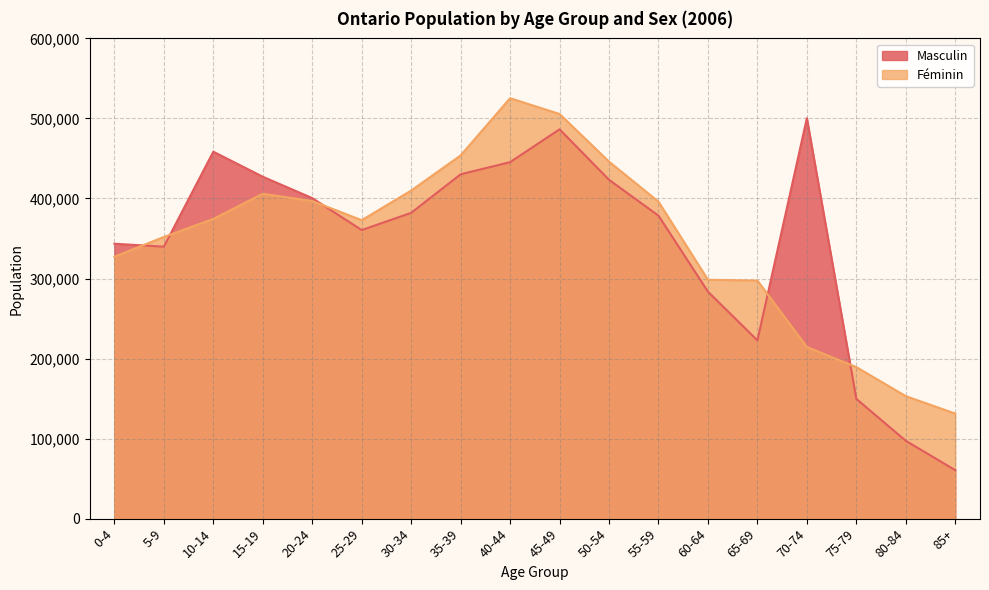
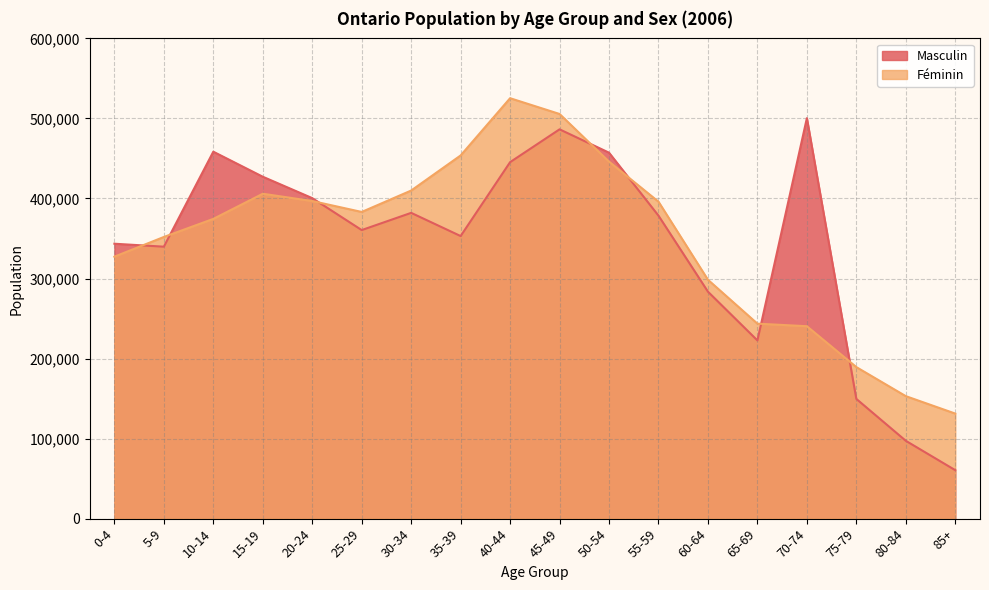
Féminin, 25-29: 370,000 -> 380,000
Masculin, 35-39: 430,000 -> 350,000
Masculin, 50-54: 420,000 -> 460,000
Féminin, 65-69: 300,000 -> 240,000
Féminin, 70-74: 210,000 -> 240,000
